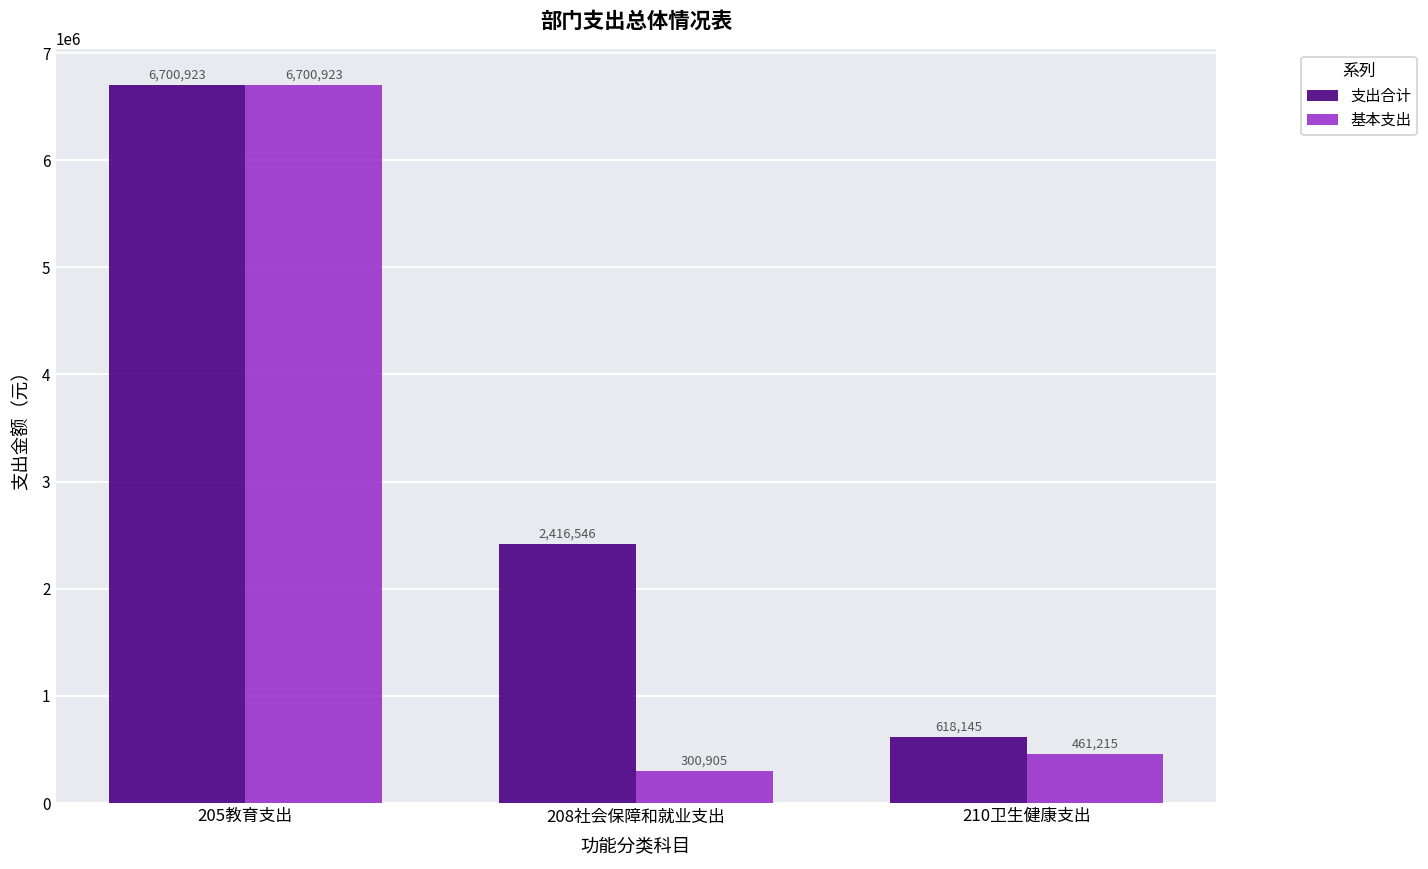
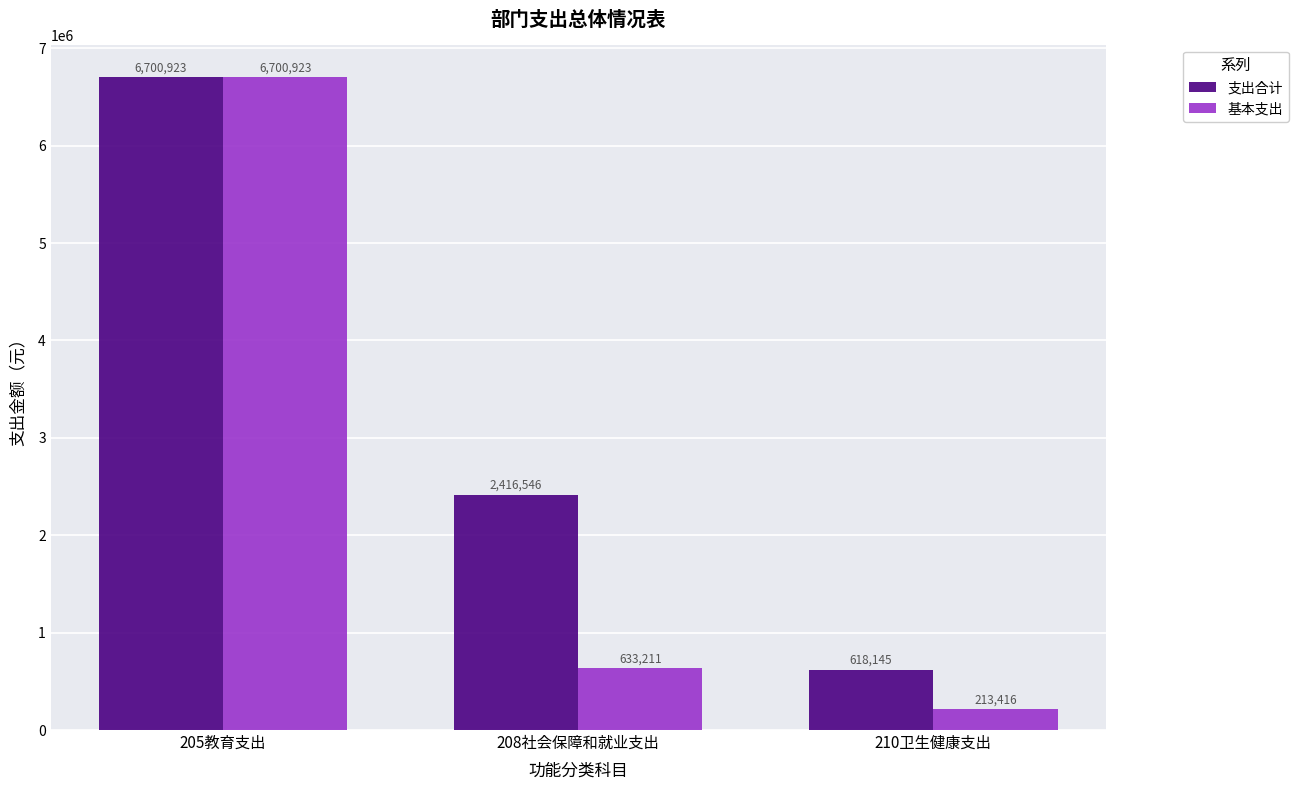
基本支出, 208社会保障和就业支出: 300,905 -> 633,211
基本支出, 210卫生健康支出: 461,215 -> 213,416
